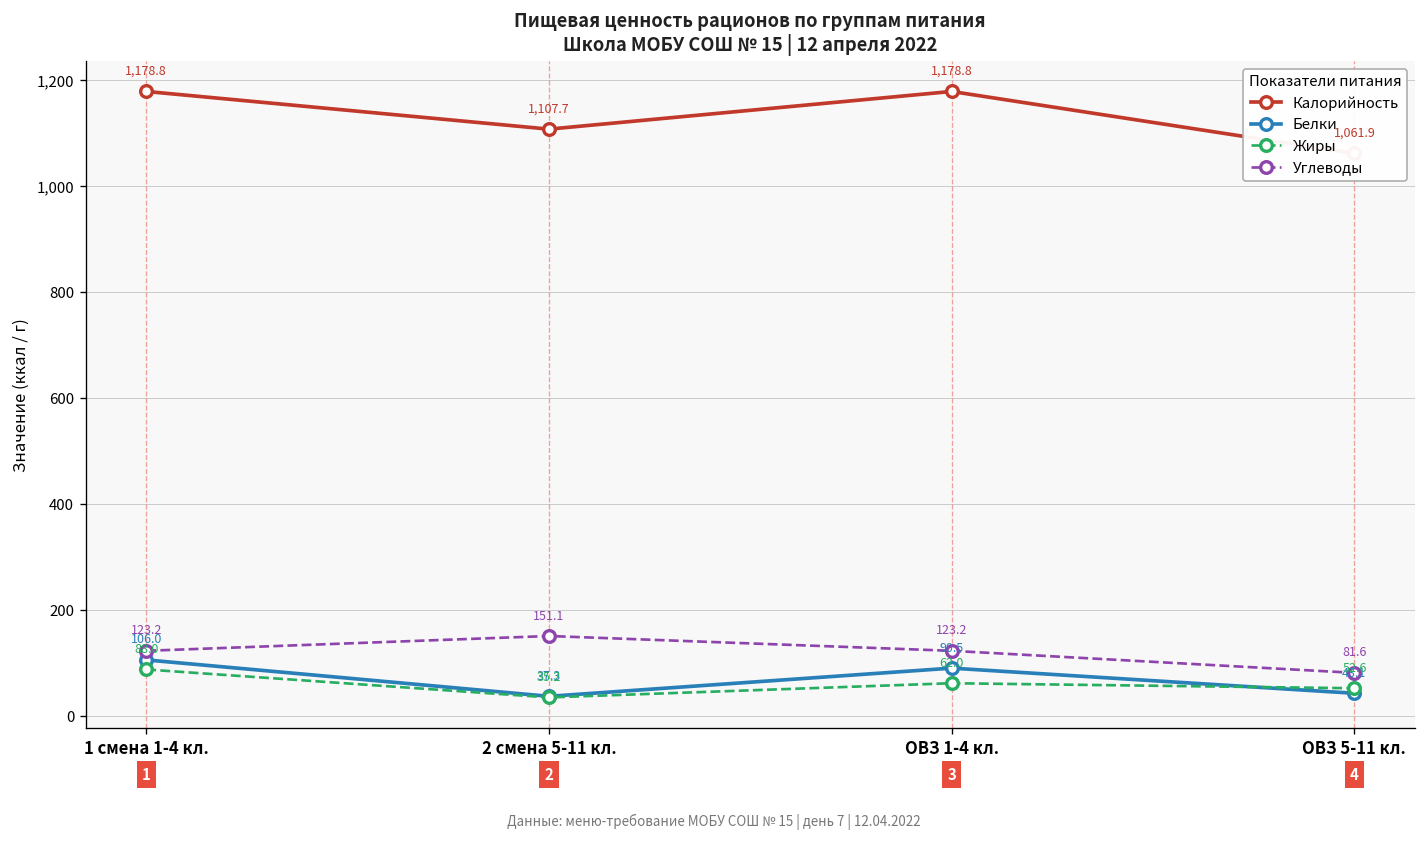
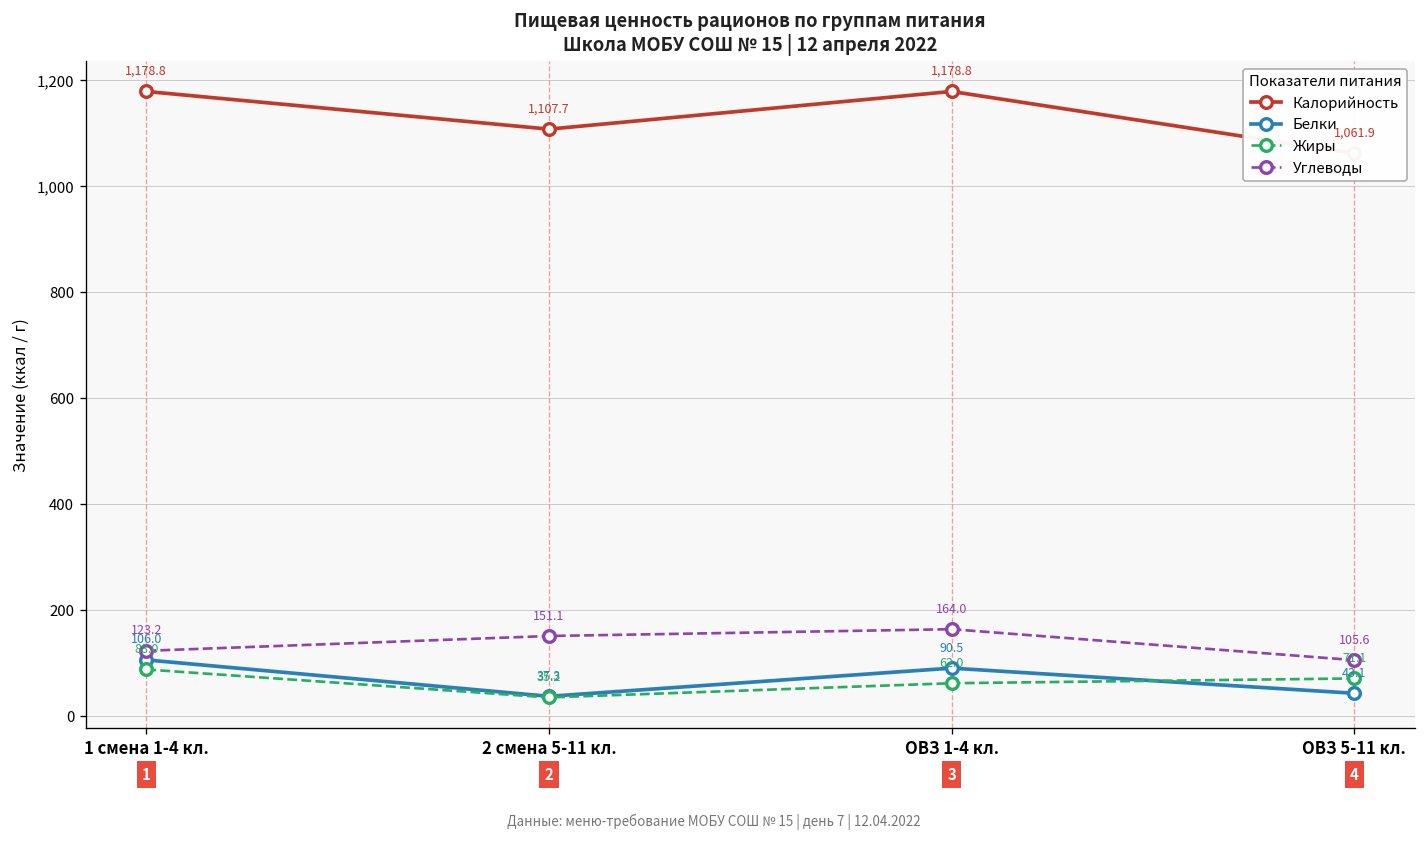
Углеводы, ОВЗ 1-4 кл.: 123.2 -> 164.0
Жиры, ОВЗ 5-11 кл.: 52.6 -> 71.1
Углеводы, ОВЗ 5-11 кл.: 81.6 -> 105.6
